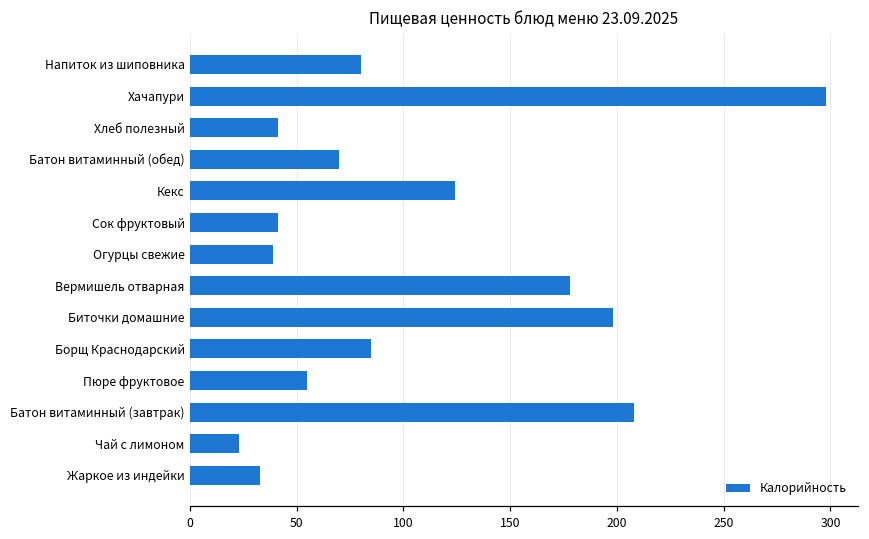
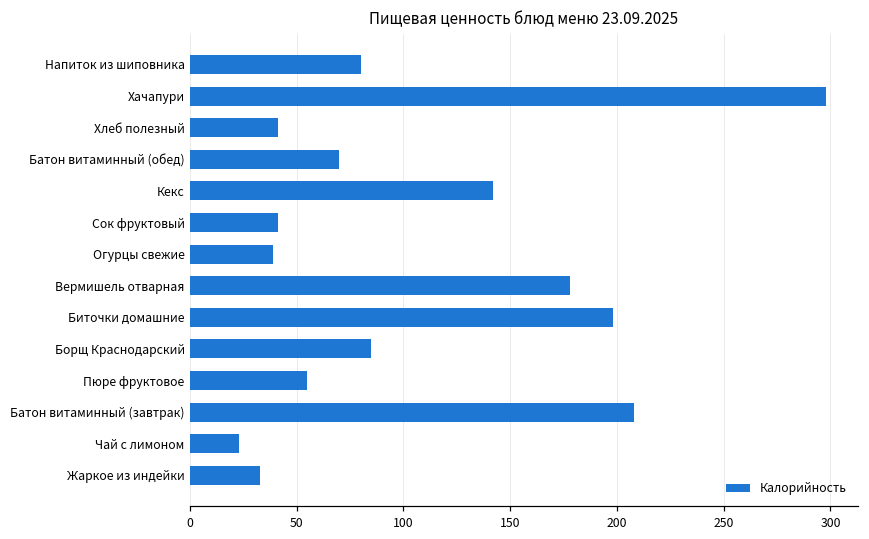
Кекс: 124 -> 142
